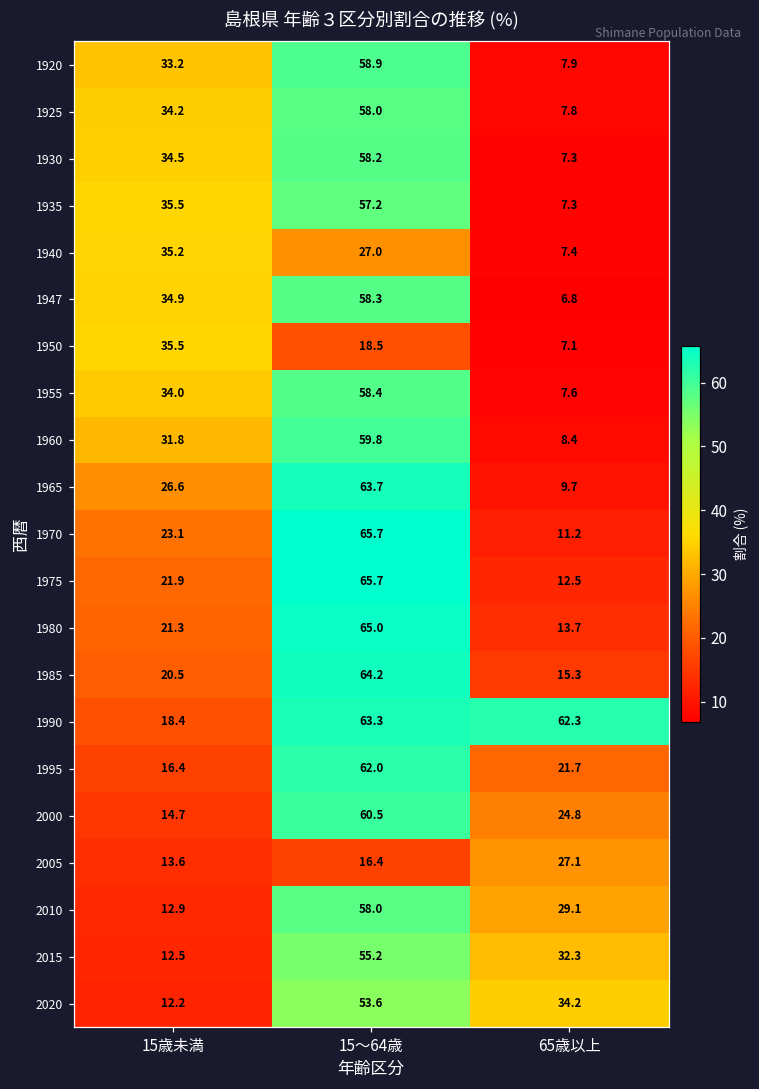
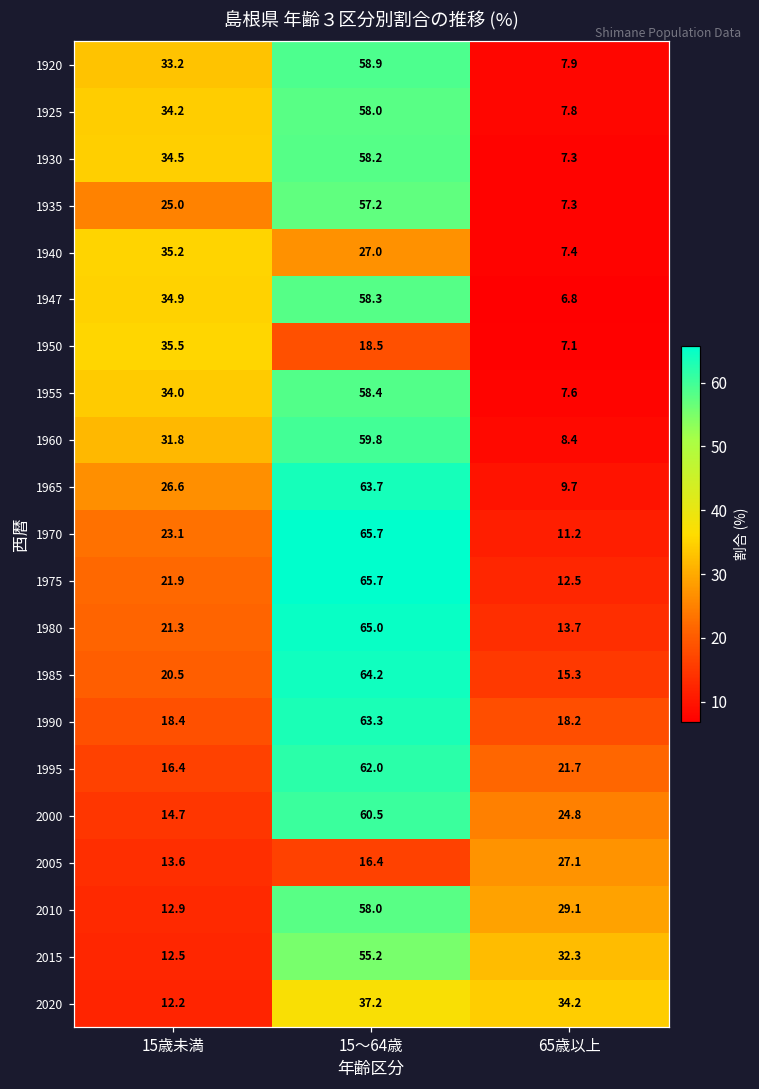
1935, 15歳未満: 35.5 -> 25.0
1990, 65歳以上: 62.3 -> 18.2
2020, 15～64歳: 53.6 -> 37.2
